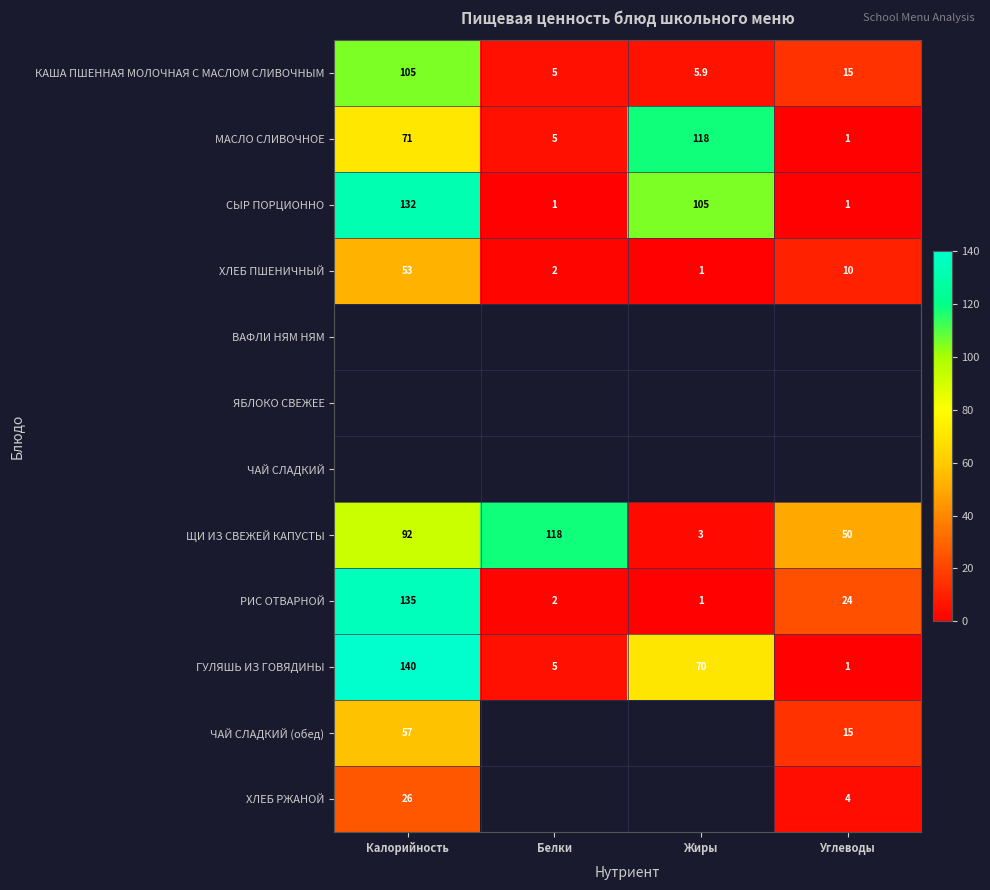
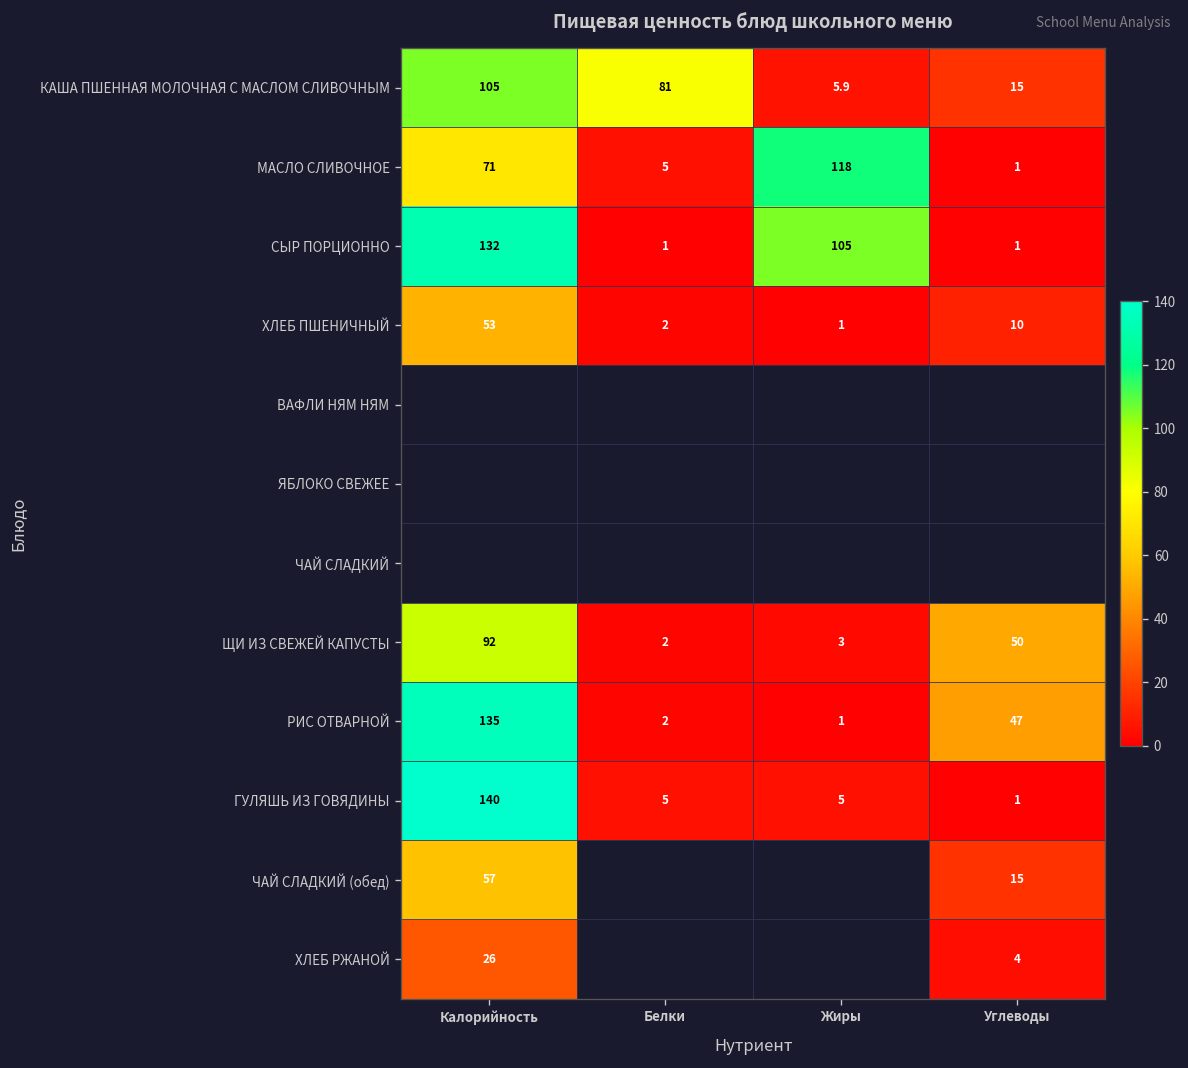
КАША ПШЕННАЯ МОЛОЧНАЯ С МАСЛОМ СЛИВОЧНЫМ, Белки: 5 -> 81
ЩИ ИЗ СВЕЖЕЙ КАПУСТЫ, Белки: 118 -> 2
РИС ОТВАРНОЙ, Углеводы: 24 -> 47
ГУЛЯШЬ ИЗ ГОВЯДИНЫ, Жиры: 70 -> 5
